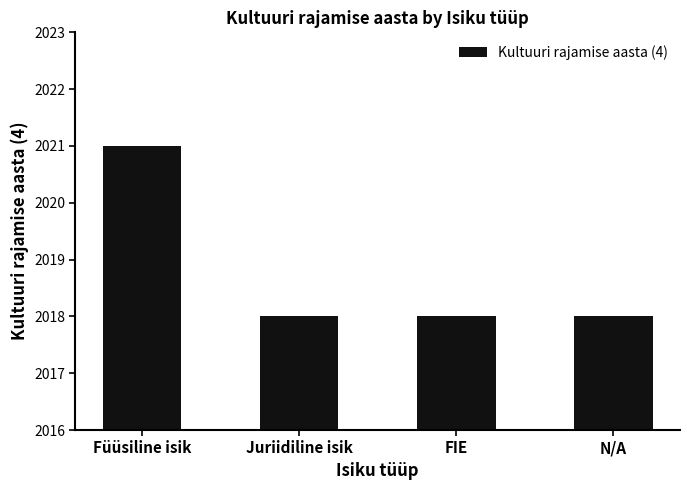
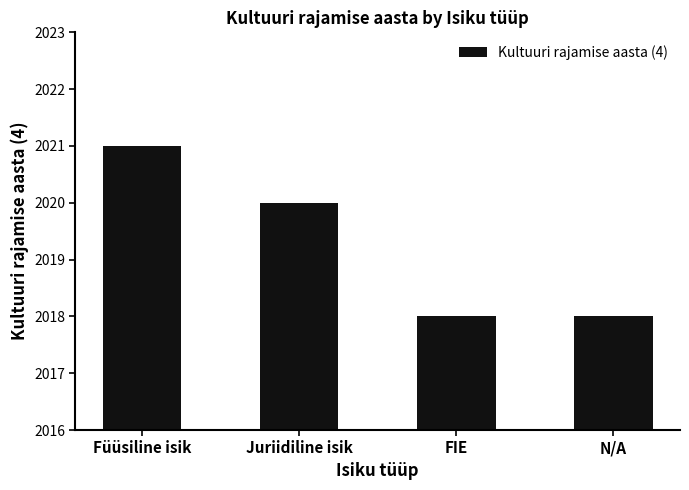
Juriidiline isik: 2018 -> 2020
